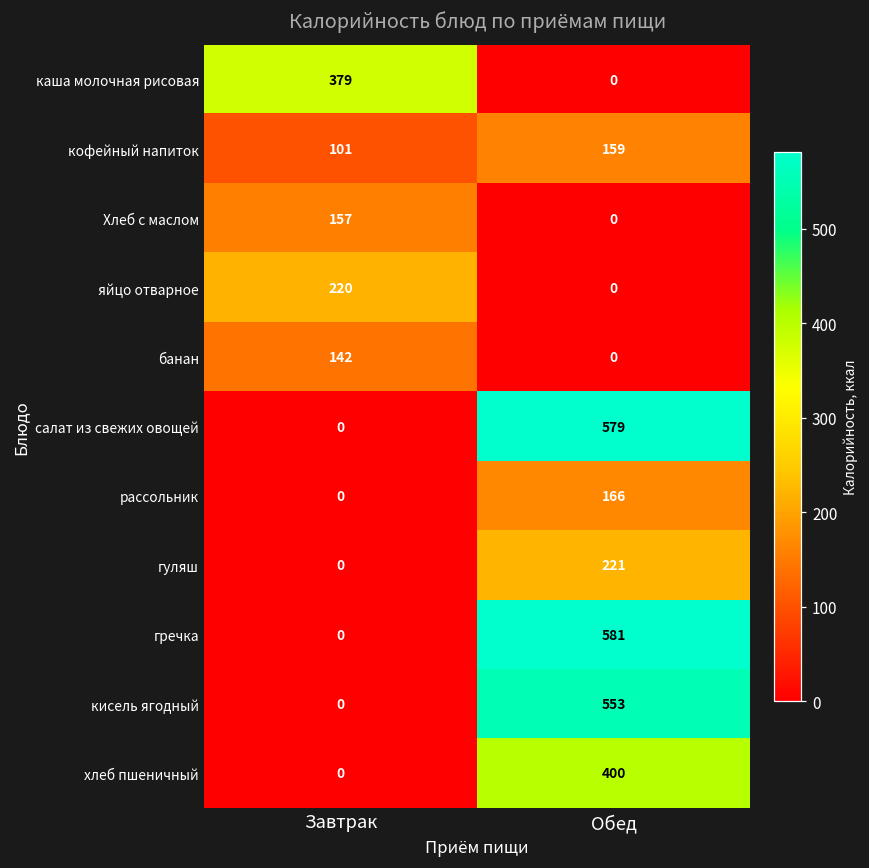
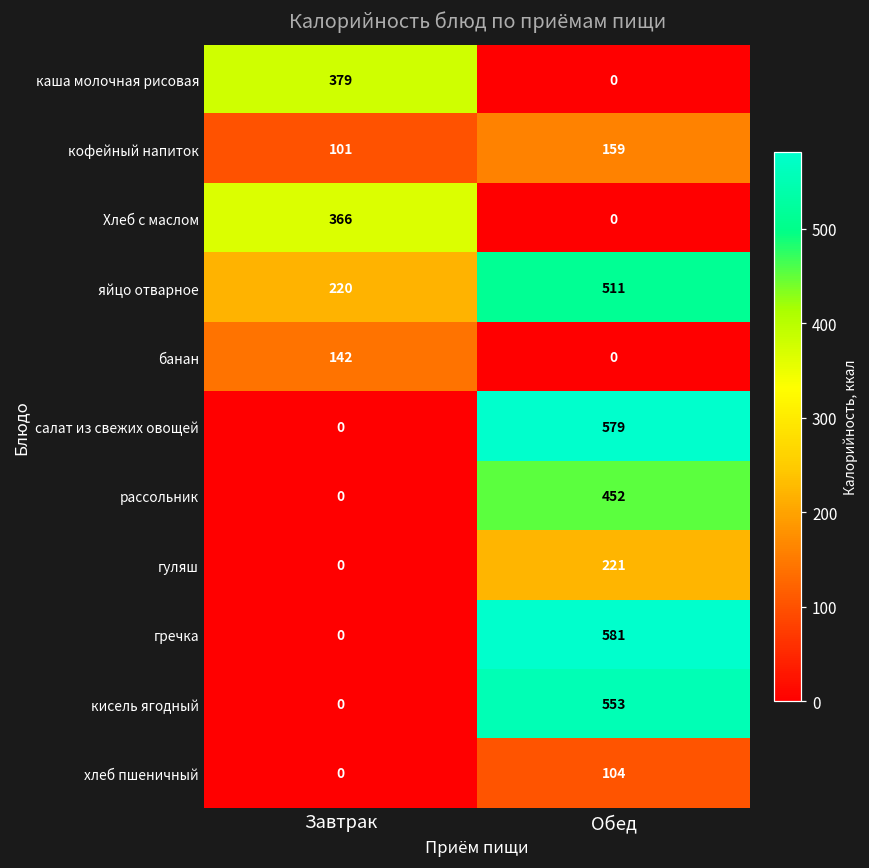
Хлеб с маслом, Завтрак: 157 -> 366
яйцо отварное, Обед: 0 -> 511
рассольник, Обед: 166 -> 452
хлеб пшеничный, Обед: 400 -> 104
